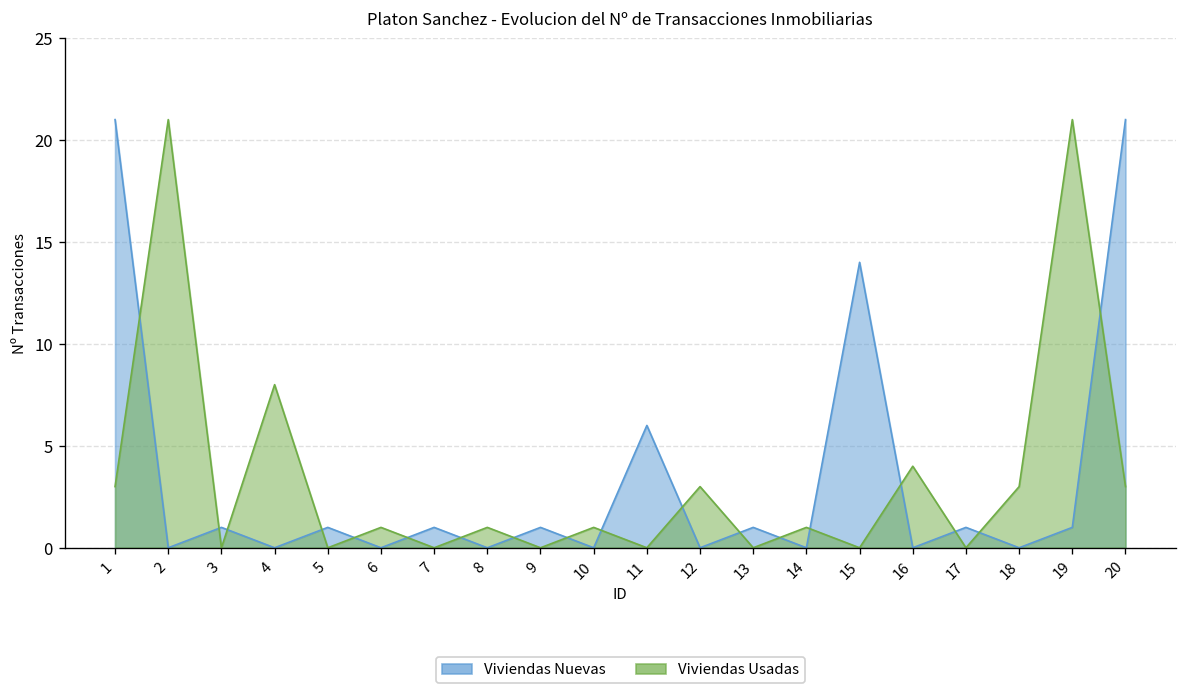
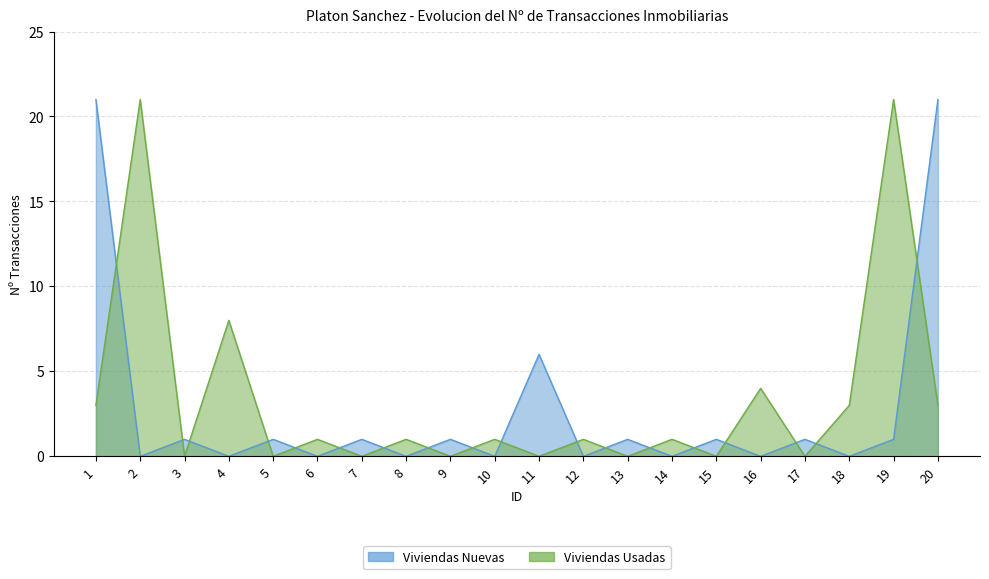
Viviendas Usadas, 12: 3 -> 1
Viviendas Nuevas, 15: 14 -> 1
